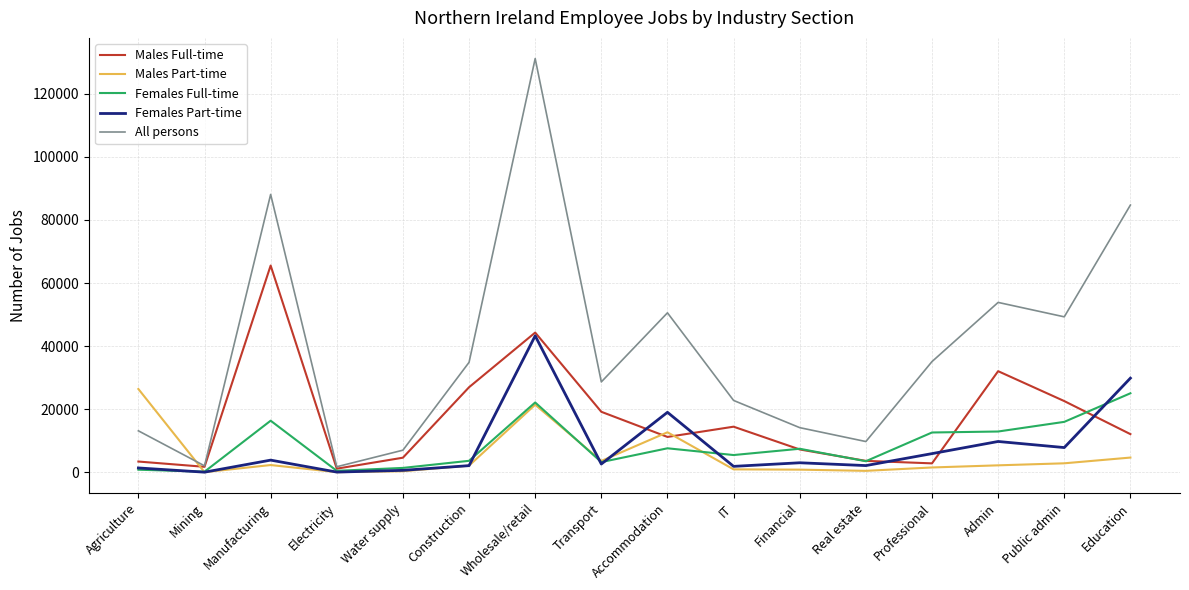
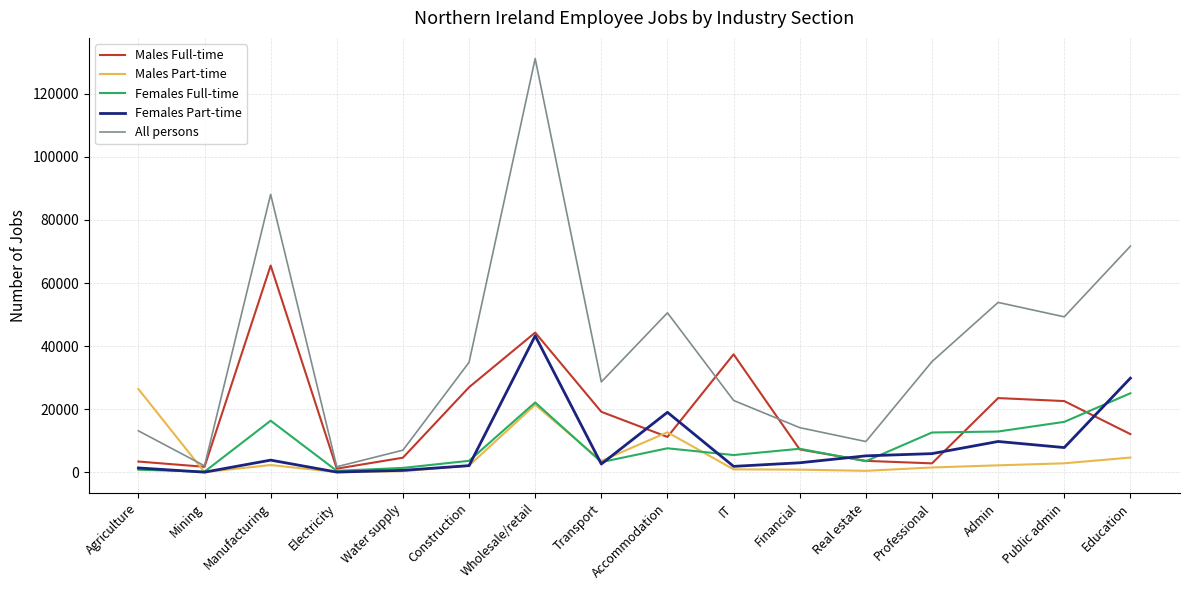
Males Full-time, IT: 14000 -> 37000
Females Part-time, Real estate: 2000 -> 5000
Males Full-time, Admin: 32000 -> 24000
All persons, Education: 85000 -> 72000
